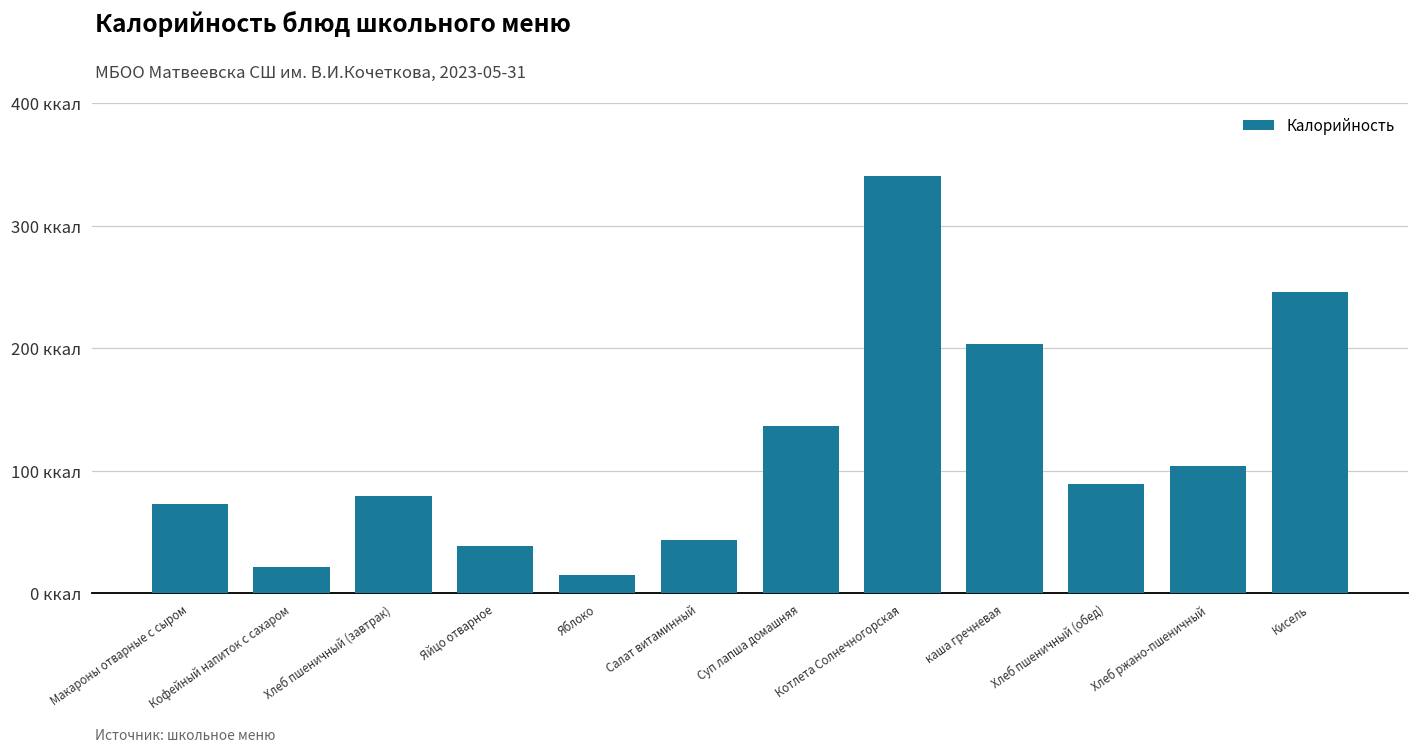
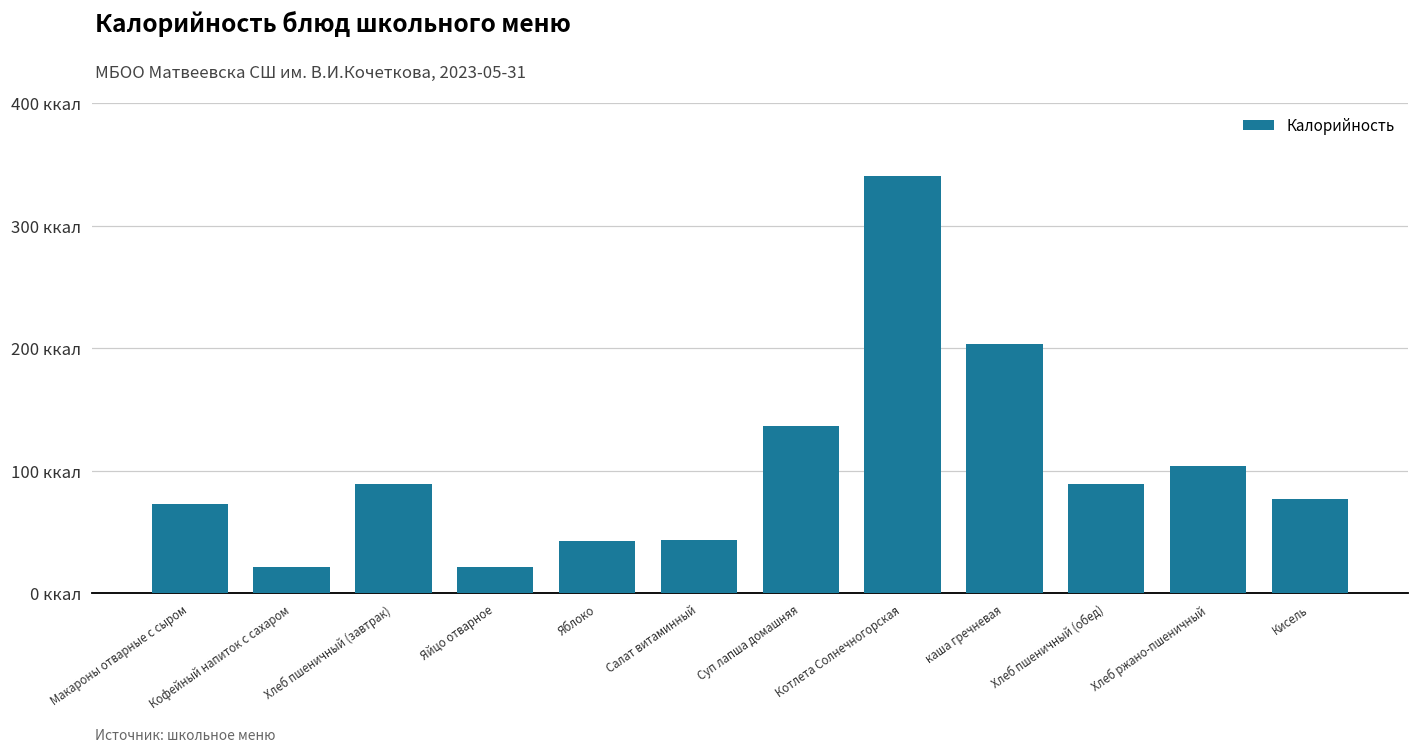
Хлеб пшеничный (завтрак): 80 ккал -> 89 ккал
Яйцо отварное: 39 ккал -> 21 ккал
Яблоко: 15 ккал -> 43 ккал
Кисель: 246 ккал -> 77 ккал
